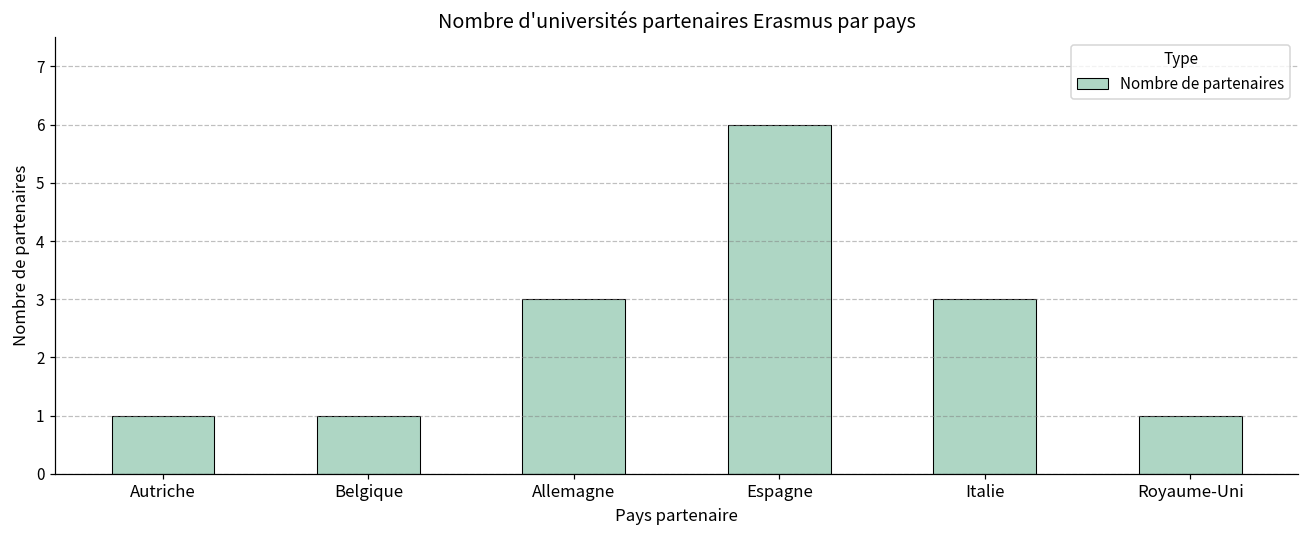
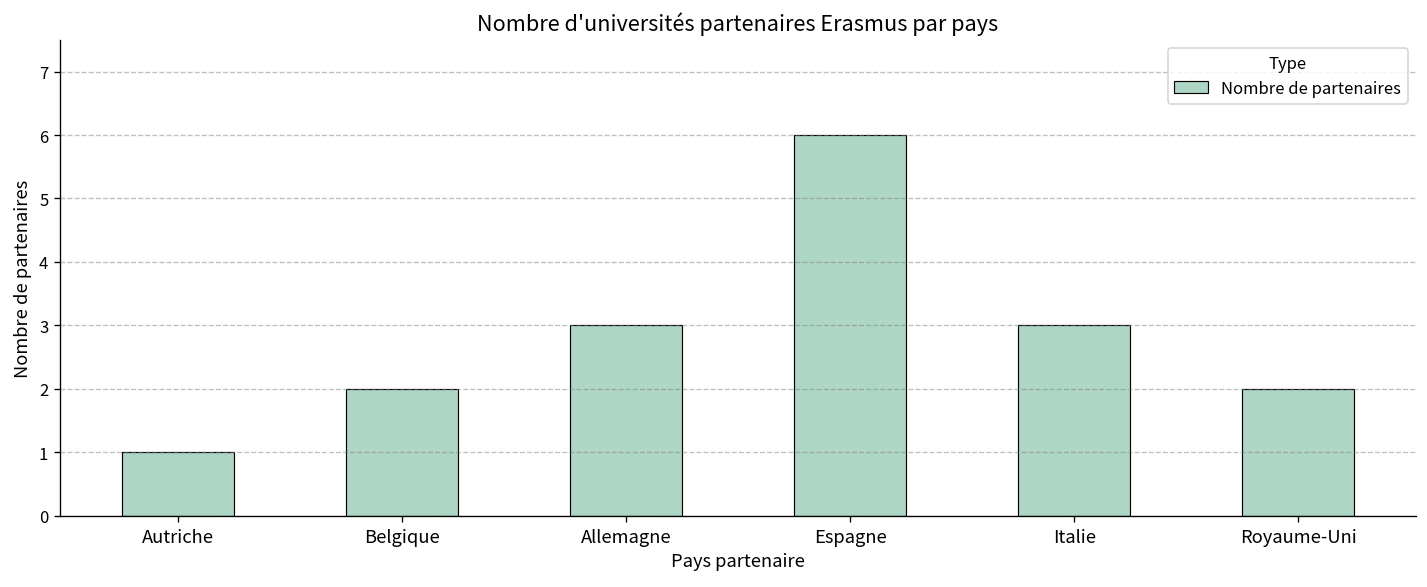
Belgique: 1 -> 2
Royaume-Uni: 1 -> 2
